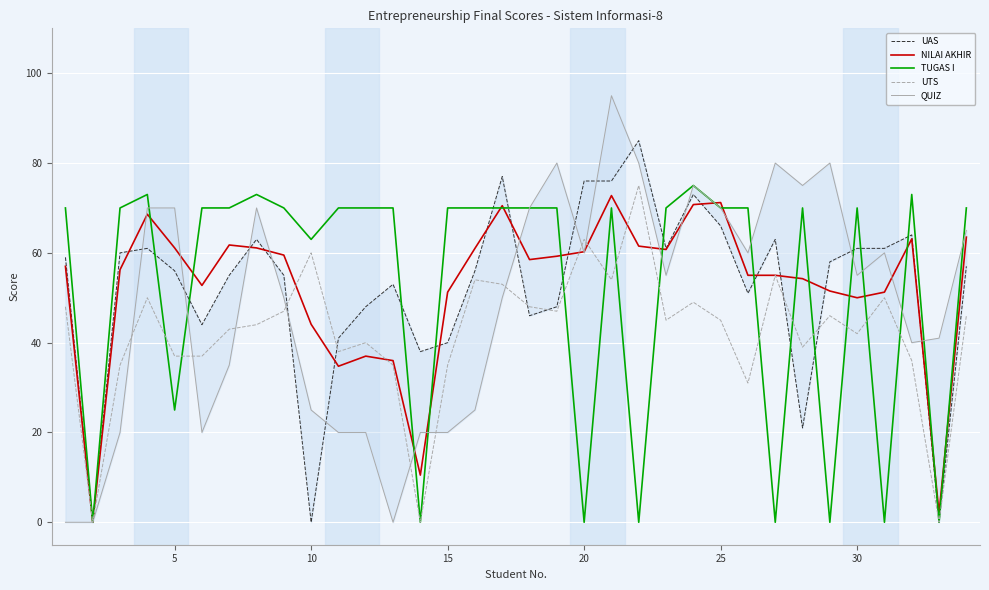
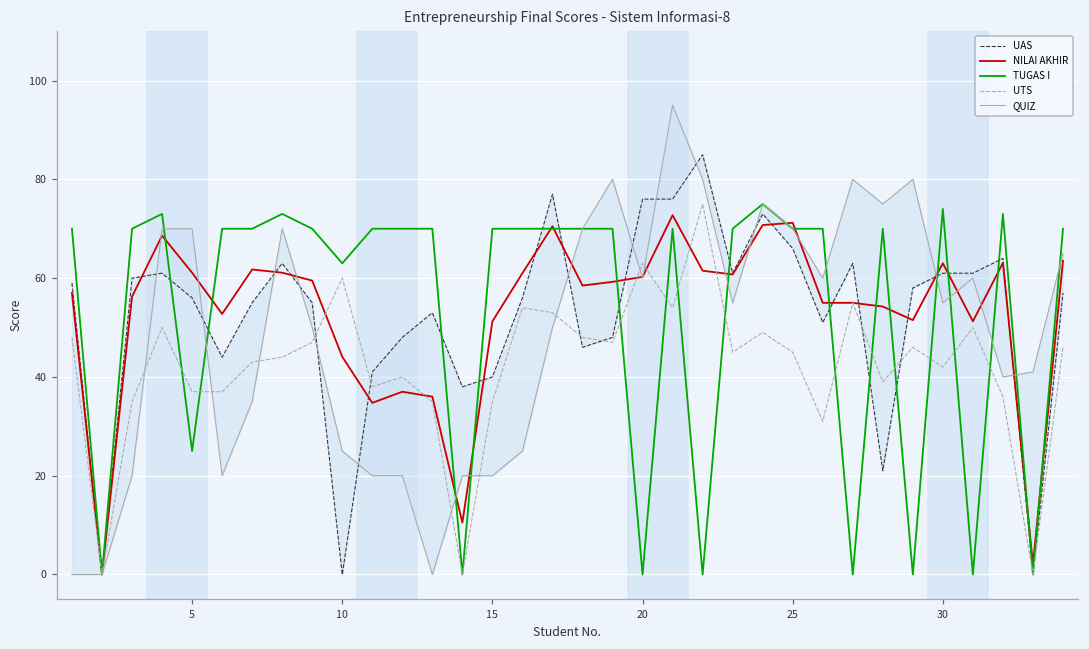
NILAI AKHIR, 30: 50 -> 63
TUGAS I, 30: 70 -> 74
